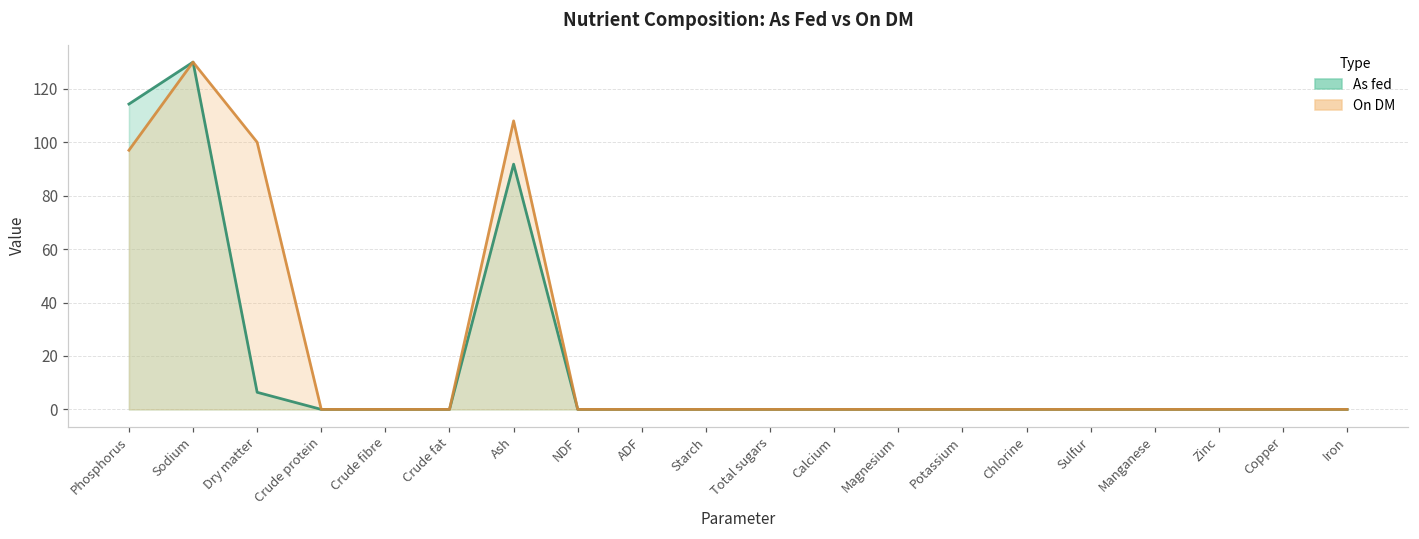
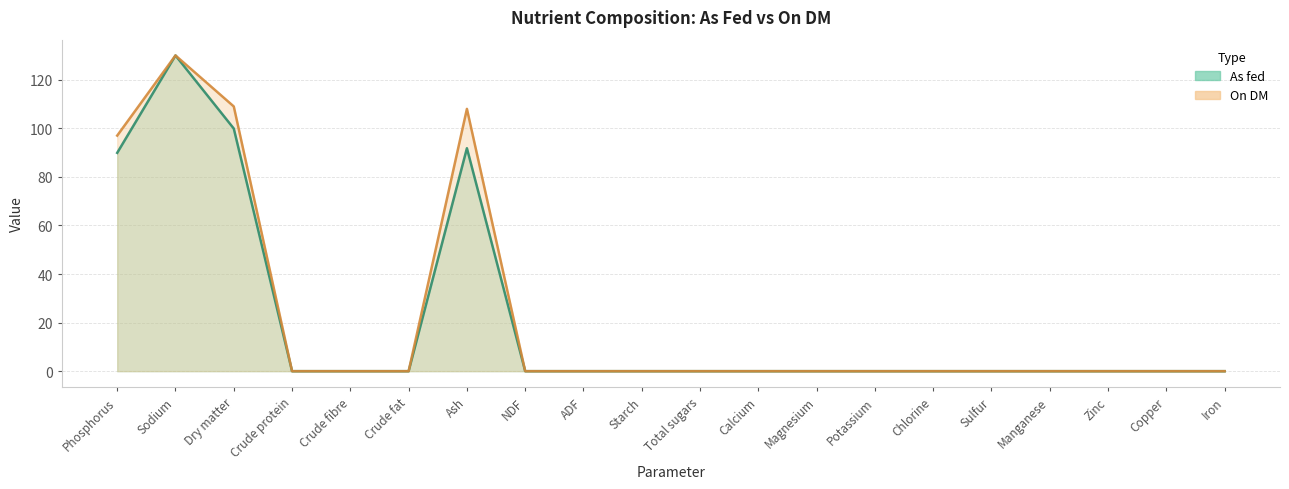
As fed, Phosphorus: 114 -> 90
As fed, Dry matter: 6 -> 100
On DM, Dry matter: 100 -> 109
